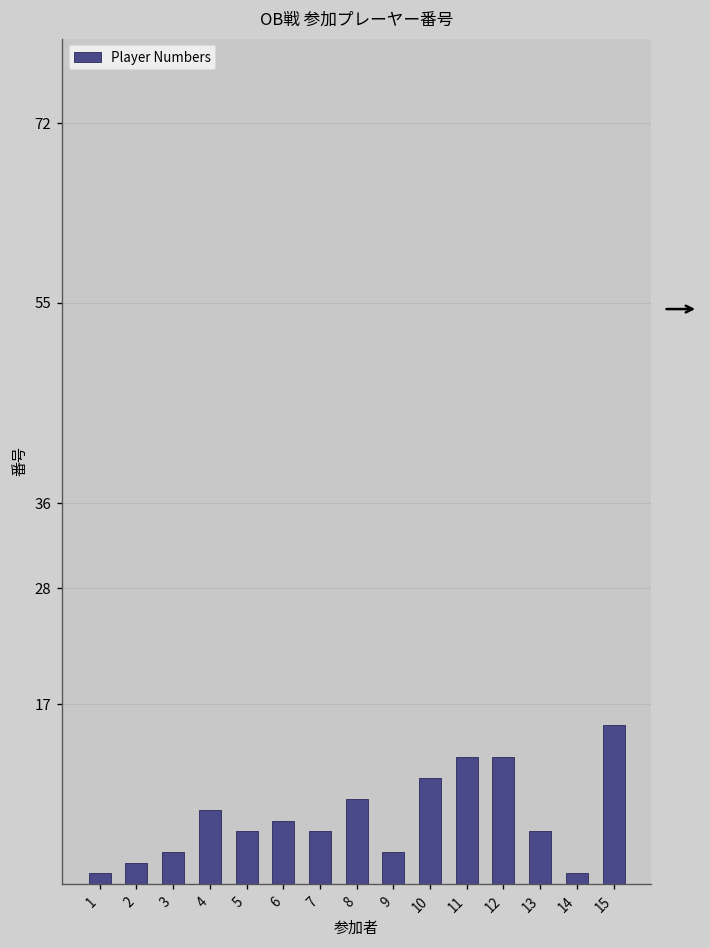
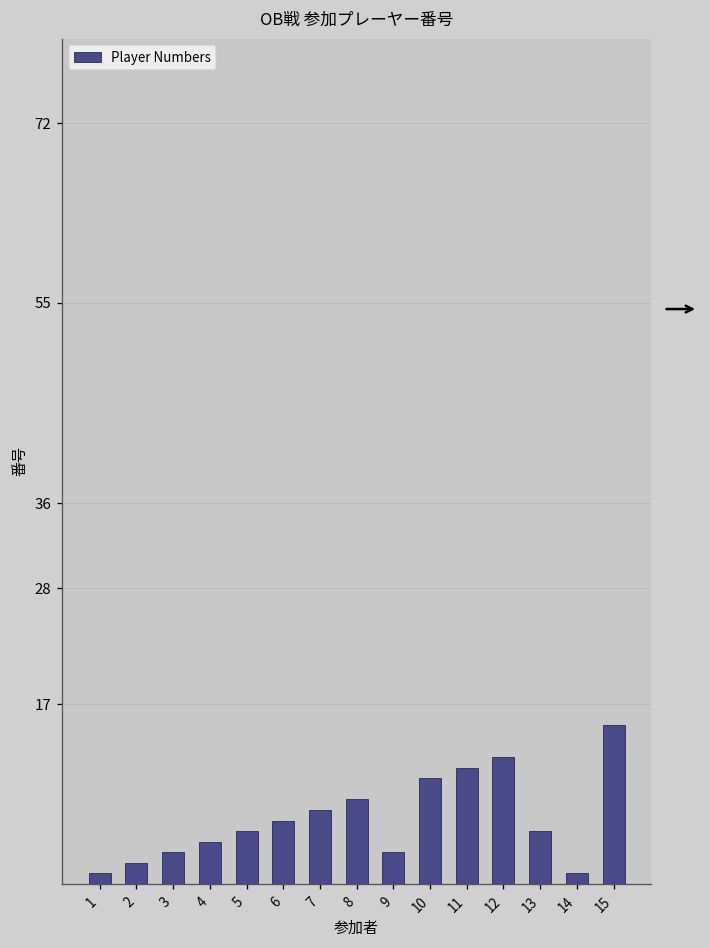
4: 7 -> 4
7: 5 -> 7
11: 12 -> 11
